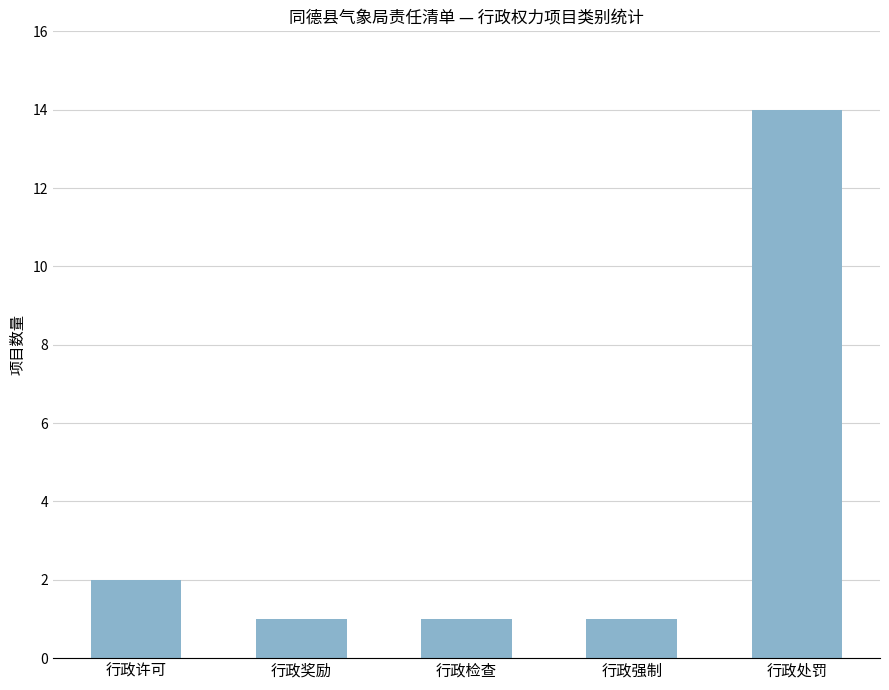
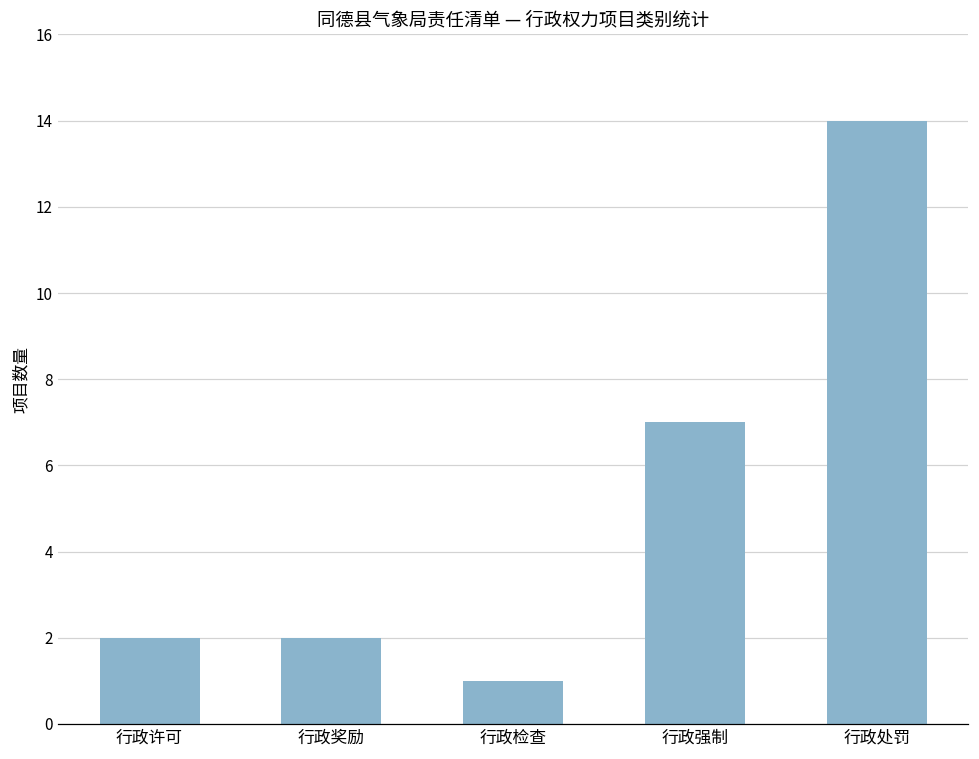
行政奖励: 1 -> 2
行政强制: 1 -> 7
